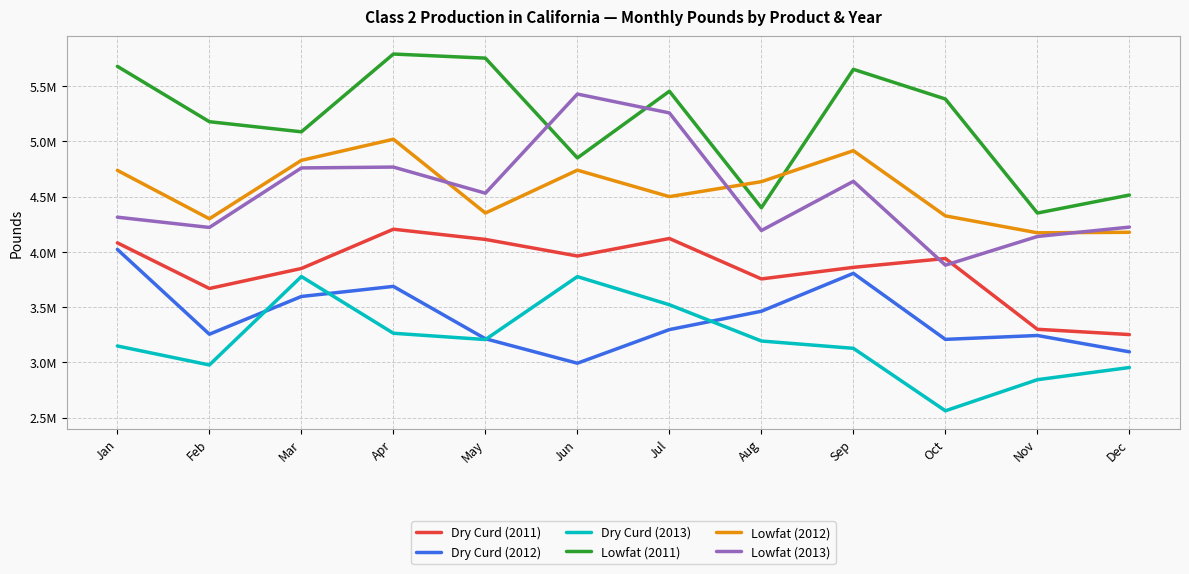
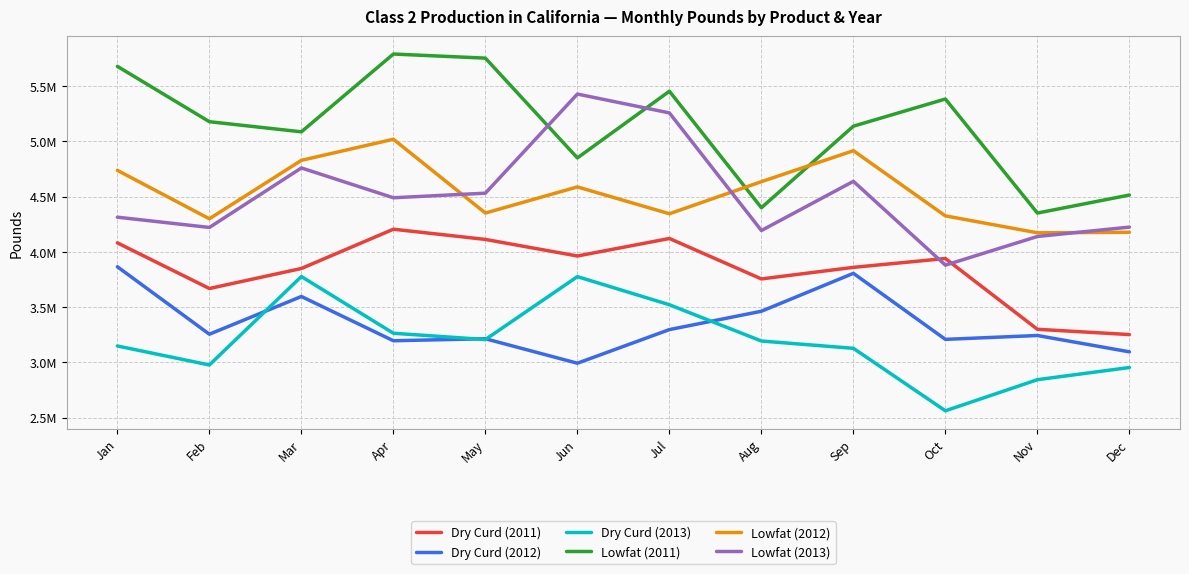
Dry Curd (2012), Jan: 4020000 -> 3870000
Dry Curd (2012), Apr: 3690000 -> 3200000
Lowfat (2013), Apr: 4770000 -> 4490000
Lowfat (2012), Jun: 4740000 -> 4590000
Lowfat (2012), Jul: 4500000 -> 4340000
Lowfat (2011), Sep: 5650000 -> 5140000
